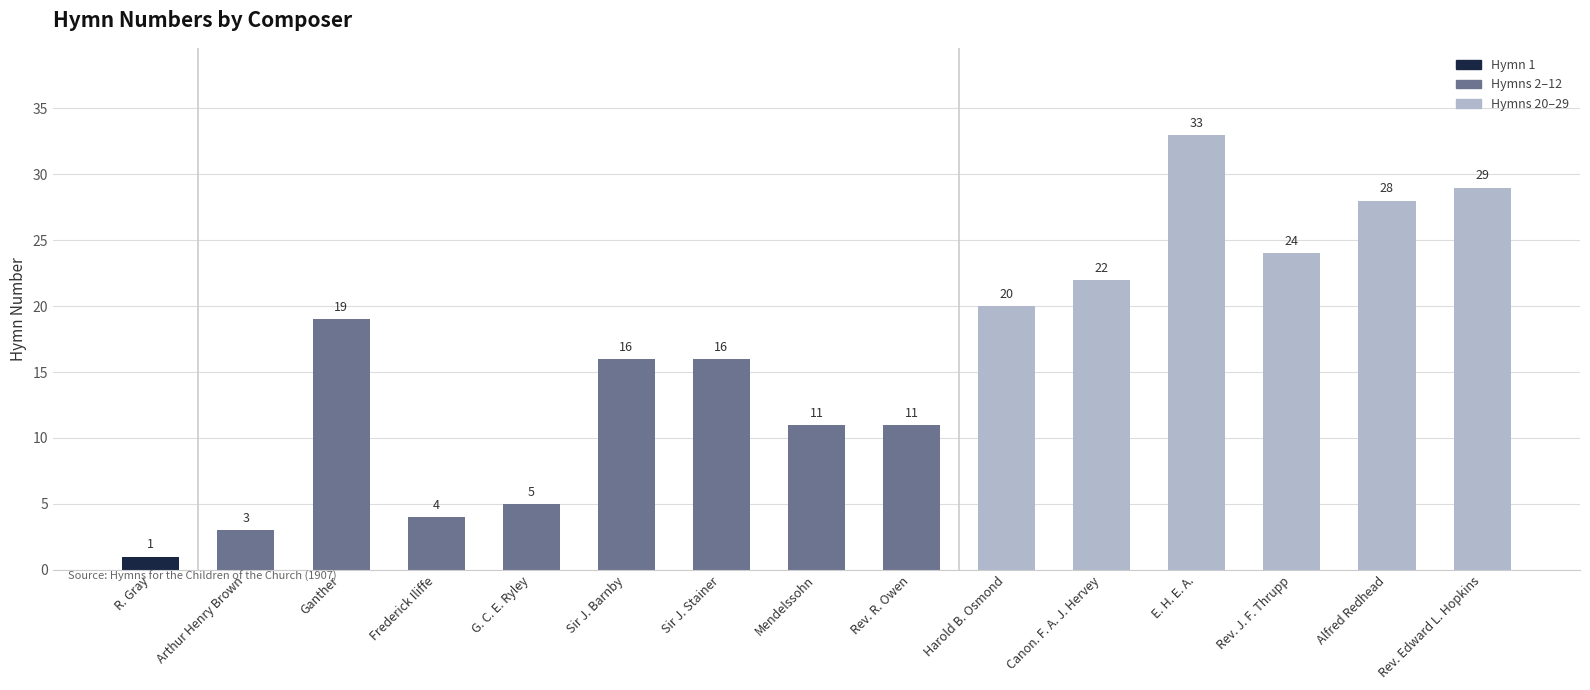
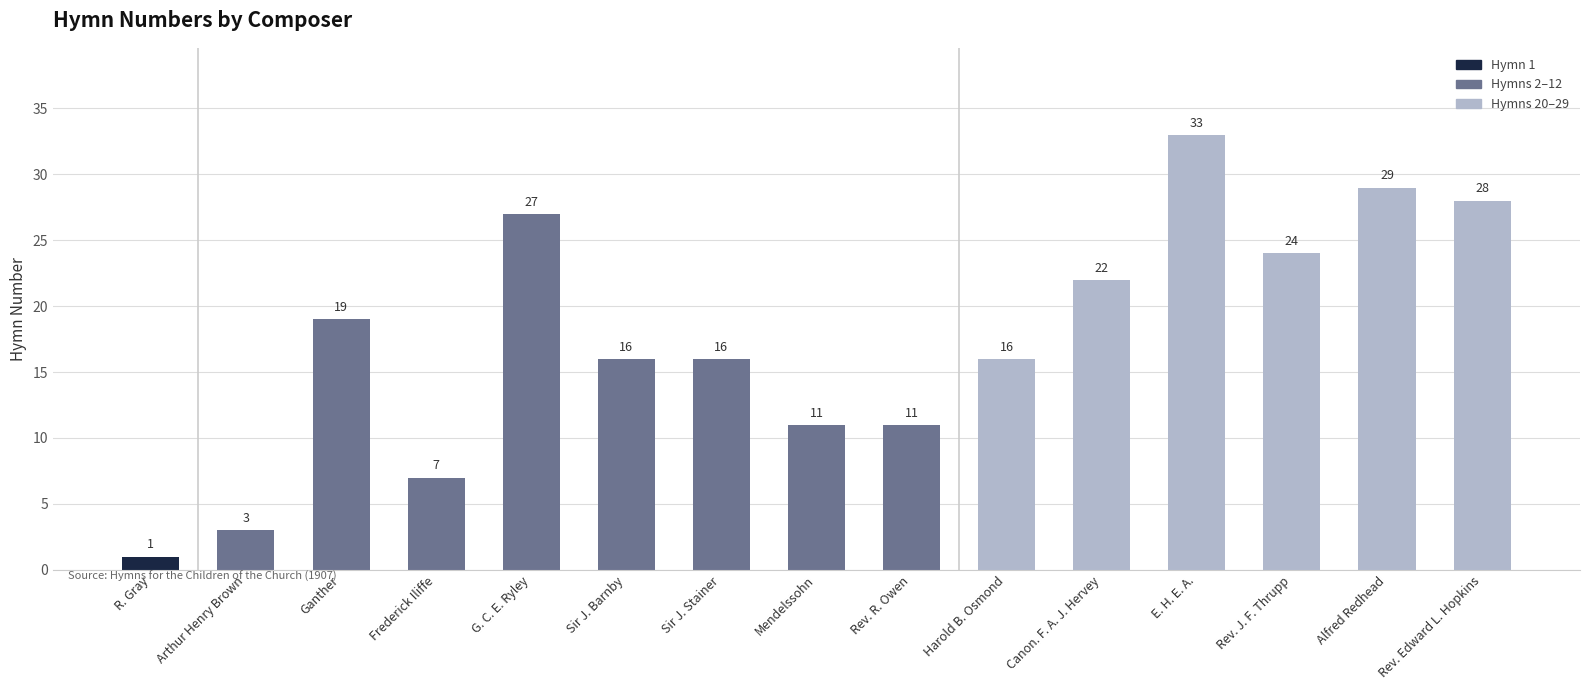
Frederick Iliffe: 4 -> 7
G. C. E. Ryley: 5 -> 27
Harold B. Osmond: 20 -> 16
Alfred Redhead: 28 -> 29
Rev. Edward L. Hopkins: 29 -> 28
